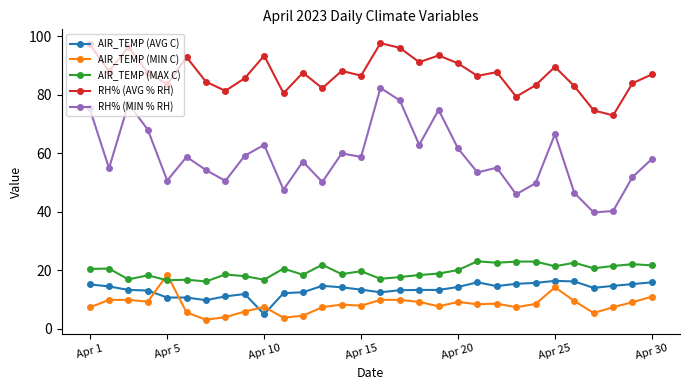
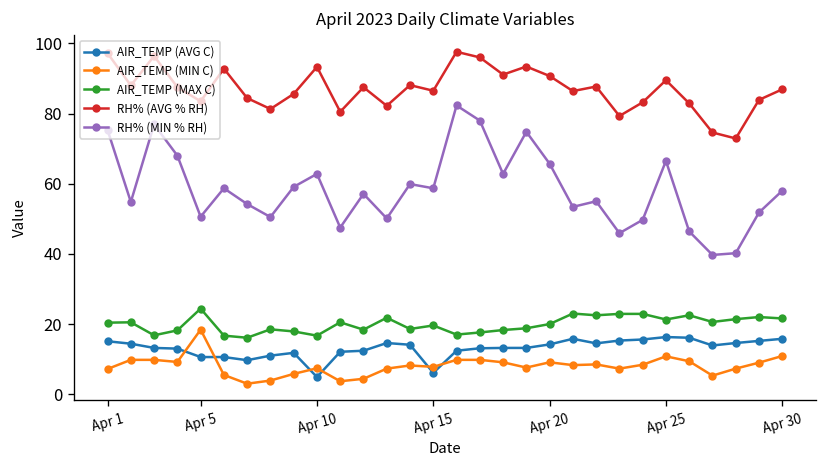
AIR_TEMP (MAX C), Apr 5: 17 -> 24
AIR_TEMP (AVG C), Apr 15: 13 -> 6
RH% (MIN % RH), Apr 20: 62 -> 66
AIR_TEMP (MIN C), Apr 25: 14 -> 11
